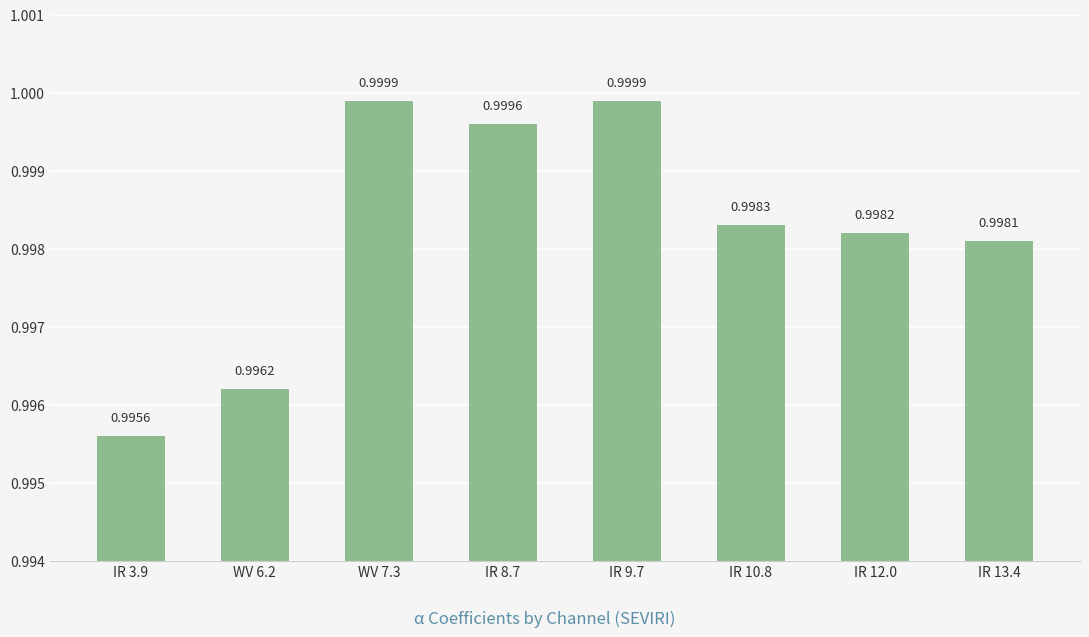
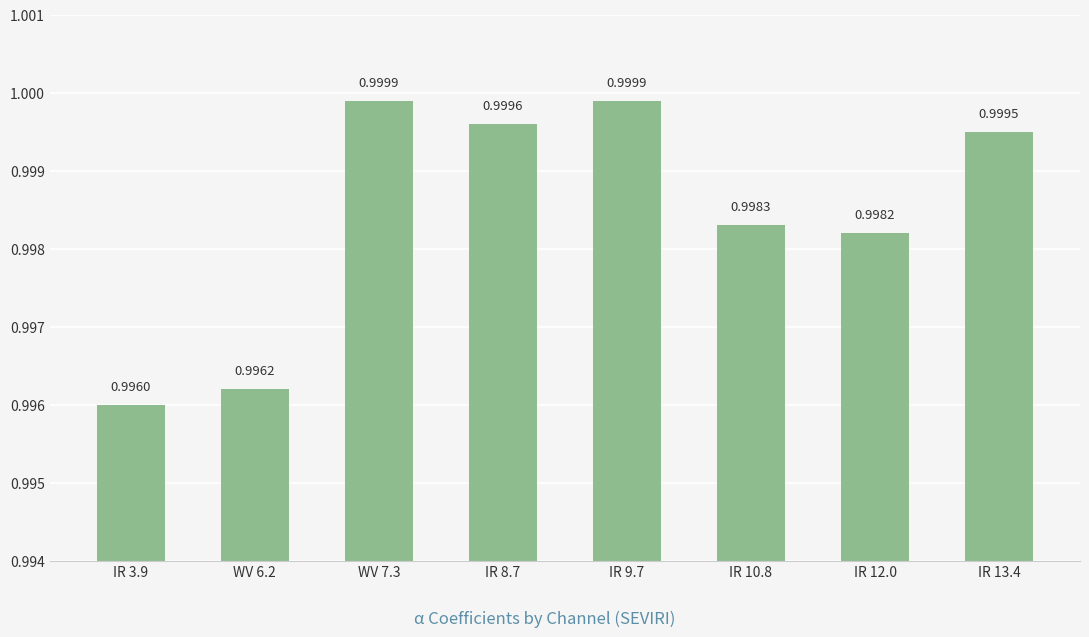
IR 3.9: 0.9956 -> 0.9960
IR 13.4: 0.9981 -> 0.9995
